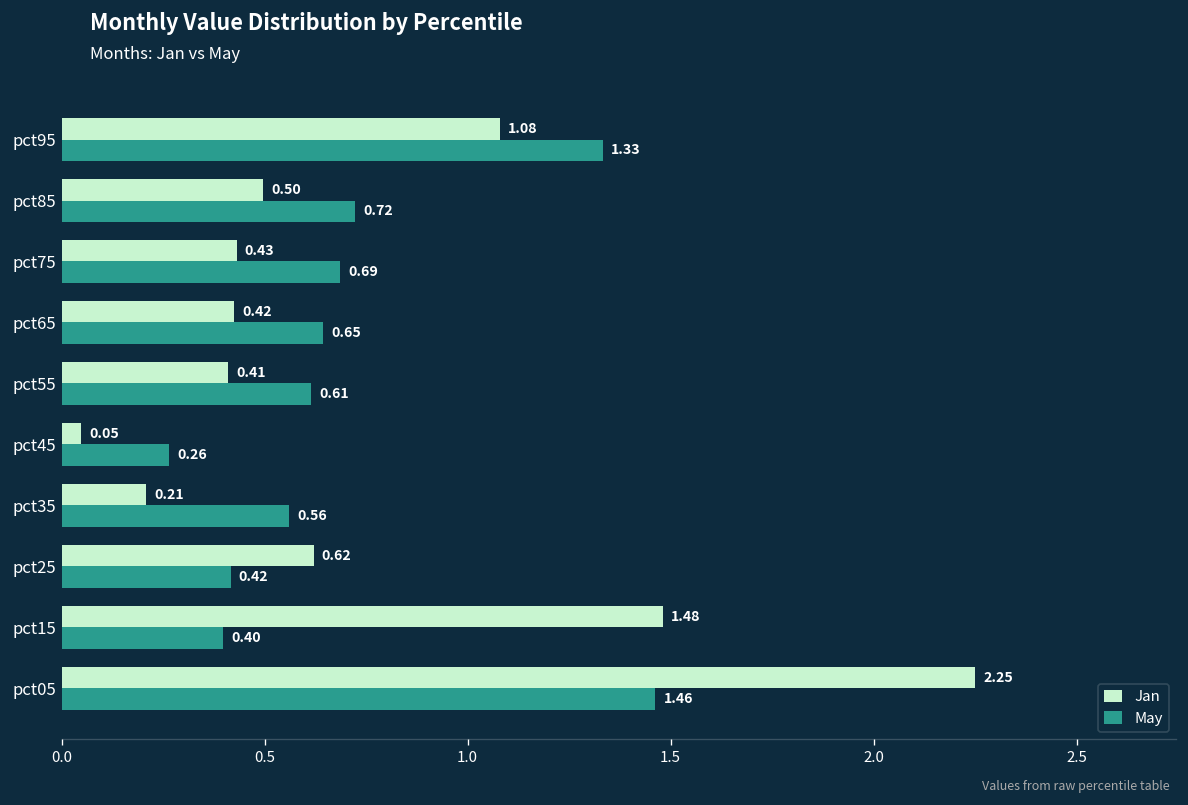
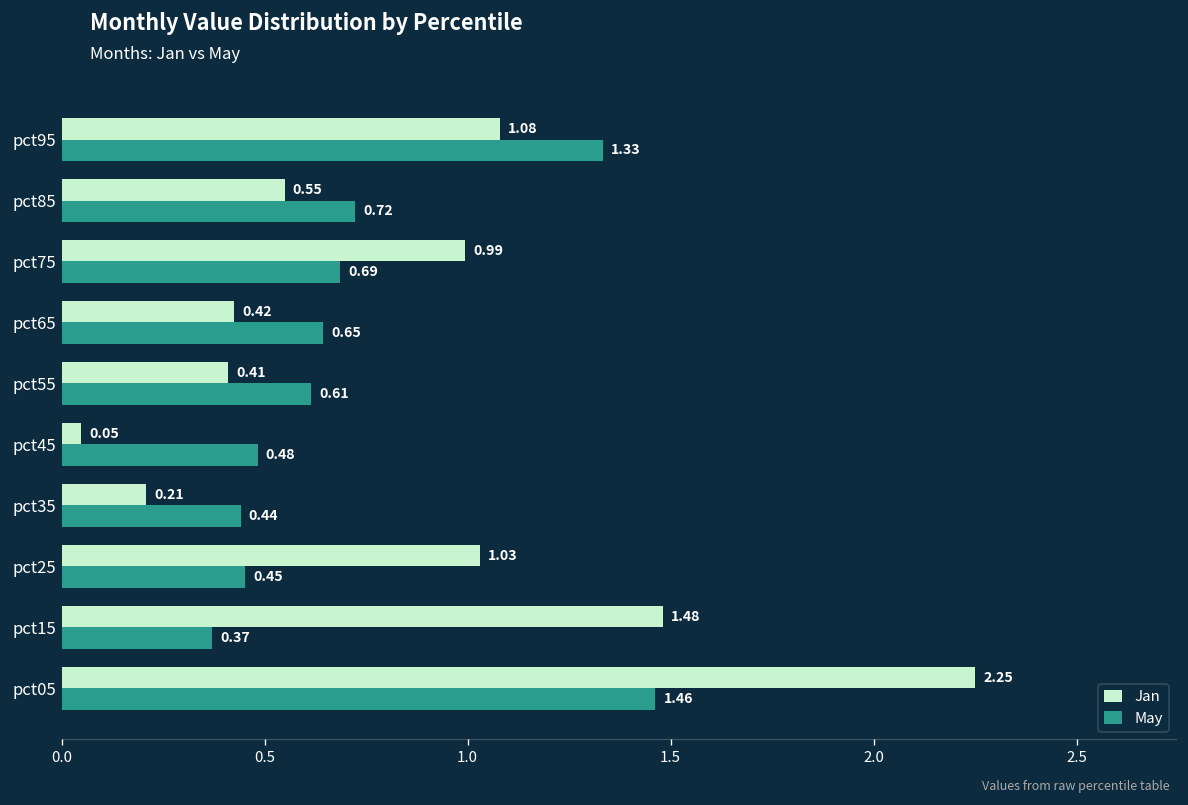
Jan, pct85: 0.50 -> 0.55
Jan, pct75: 0.43 -> 0.99
May, pct45: 0.26 -> 0.48
May, pct35: 0.56 -> 0.44
Jan, pct25: 0.62 -> 1.03
May, pct25: 0.42 -> 0.45
May, pct15: 0.40 -> 0.37
